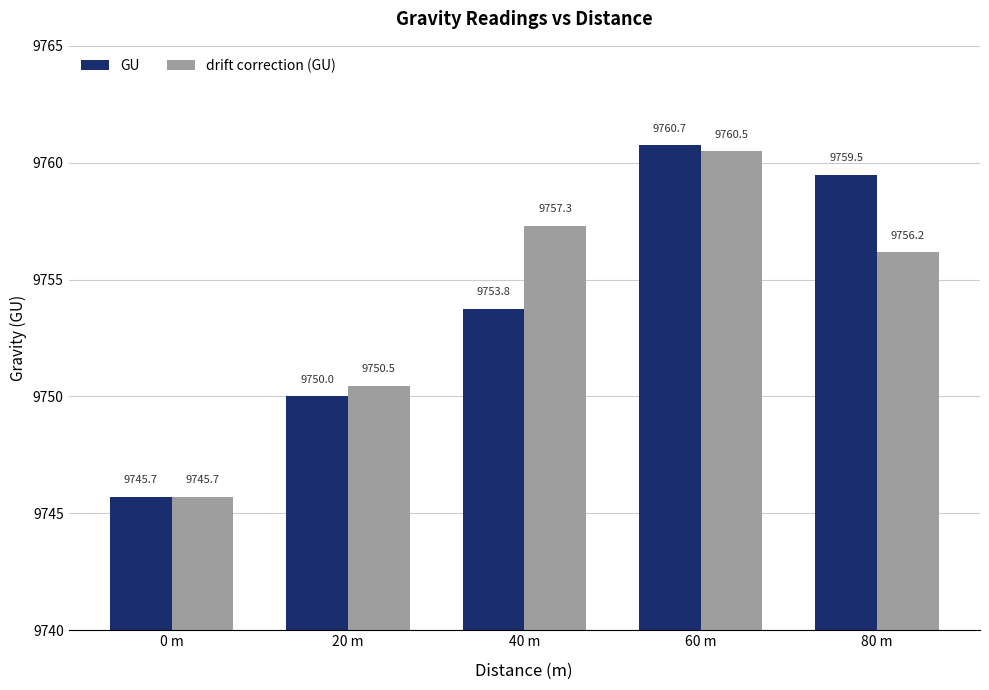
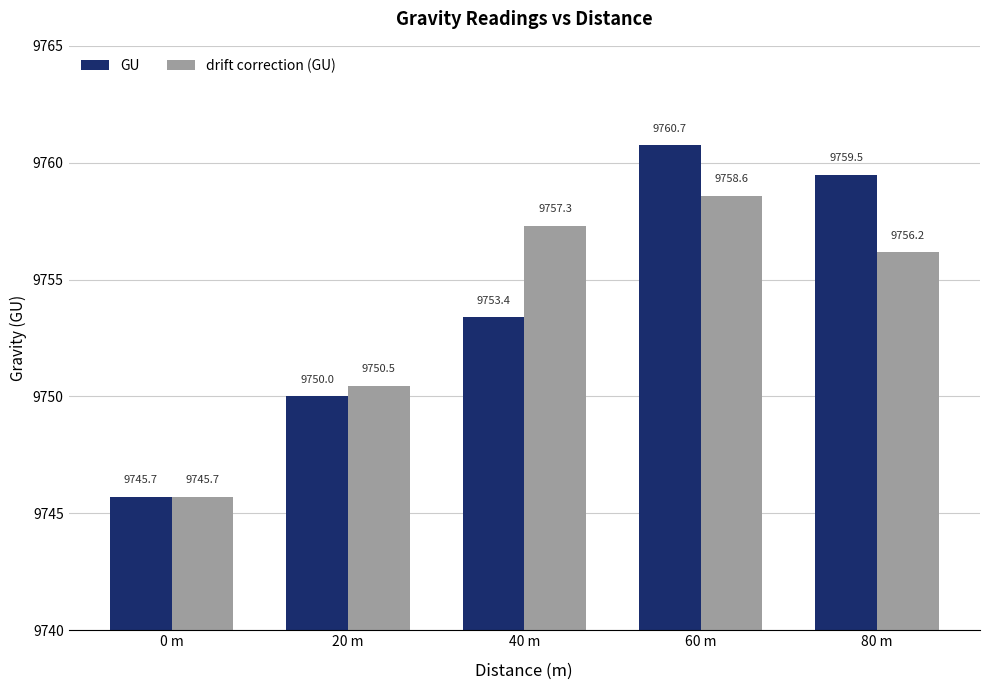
GU, 40 m: 9753.8 -> 9753.4
drift correction (GU), 60 m: 9760.5 -> 9758.6
